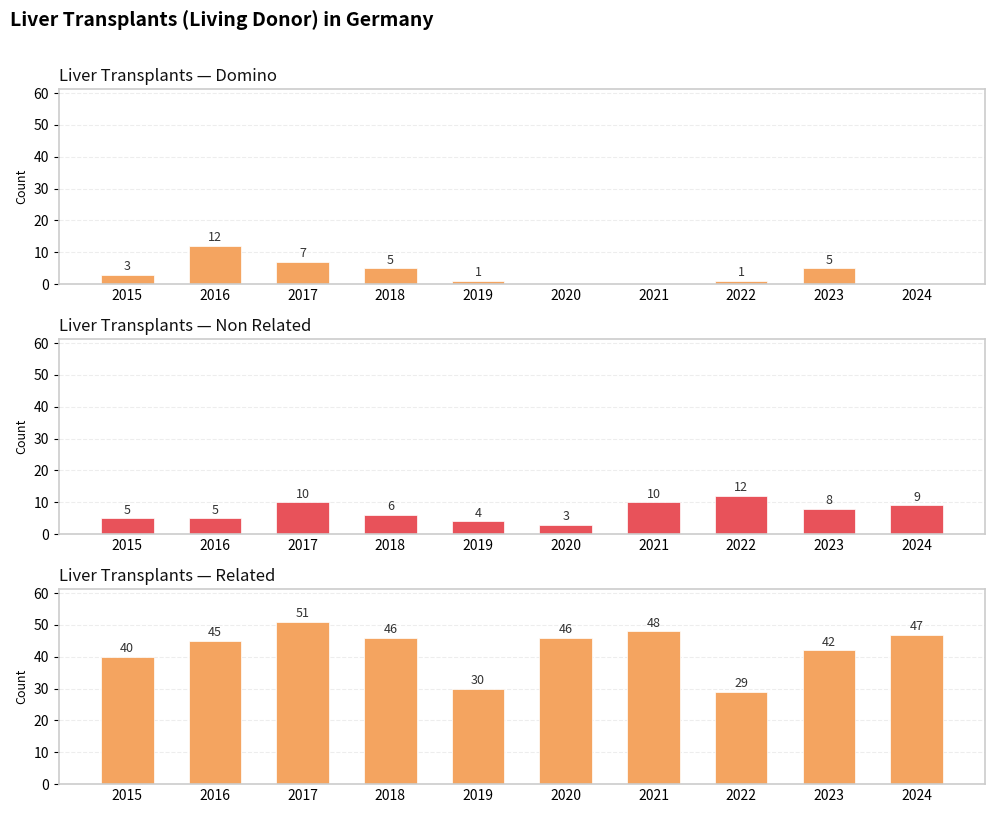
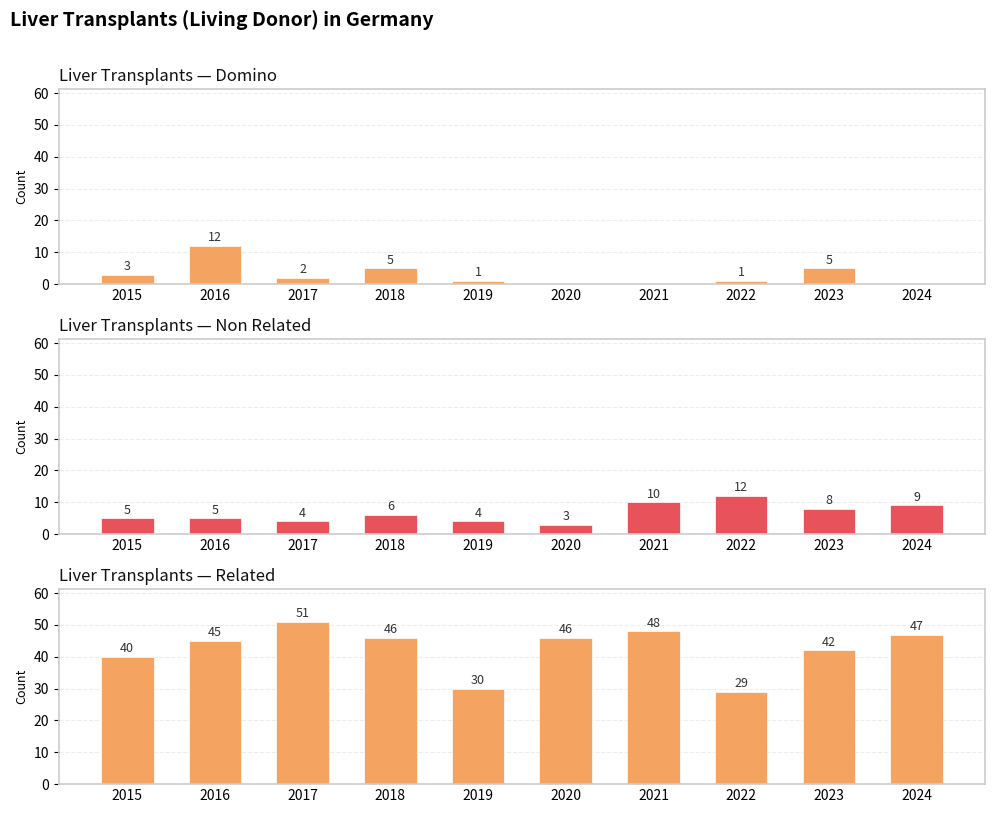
Liver Transplants — Domino, 2017: 7 -> 2
Liver Transplants — Non Related, 2017: 10 -> 4
